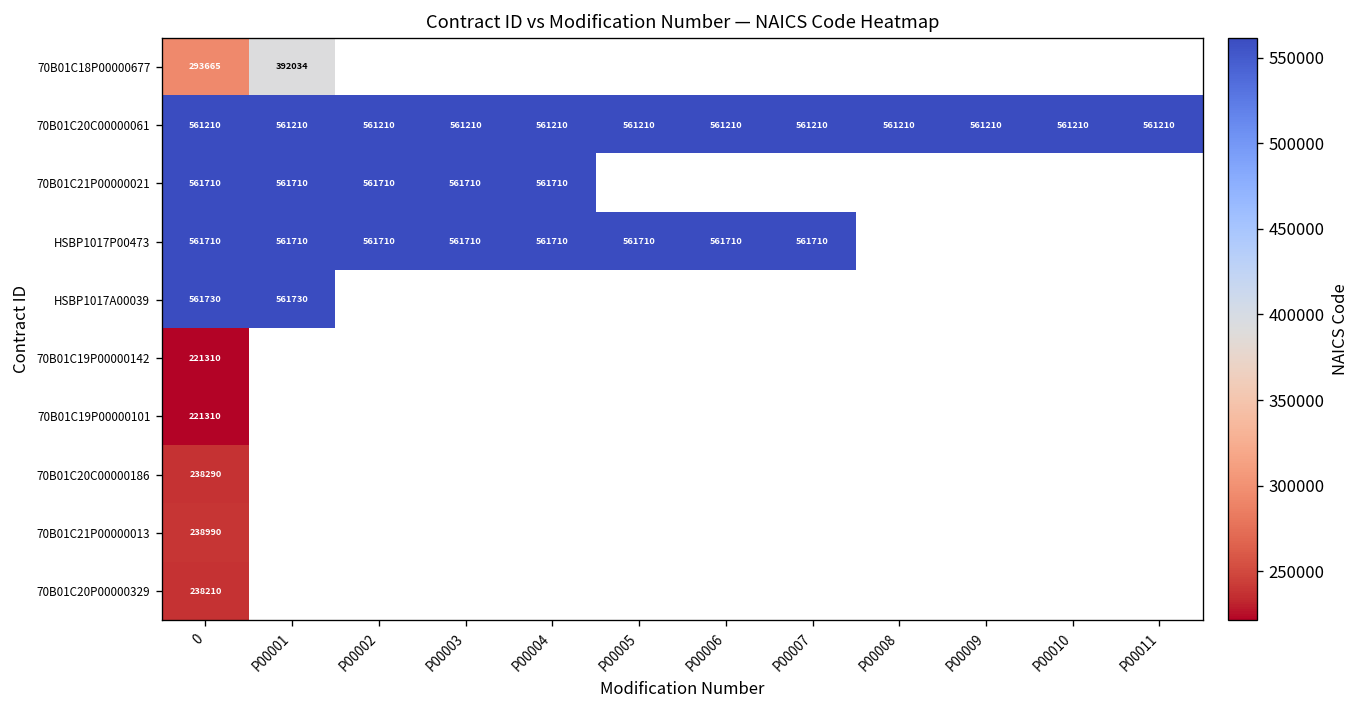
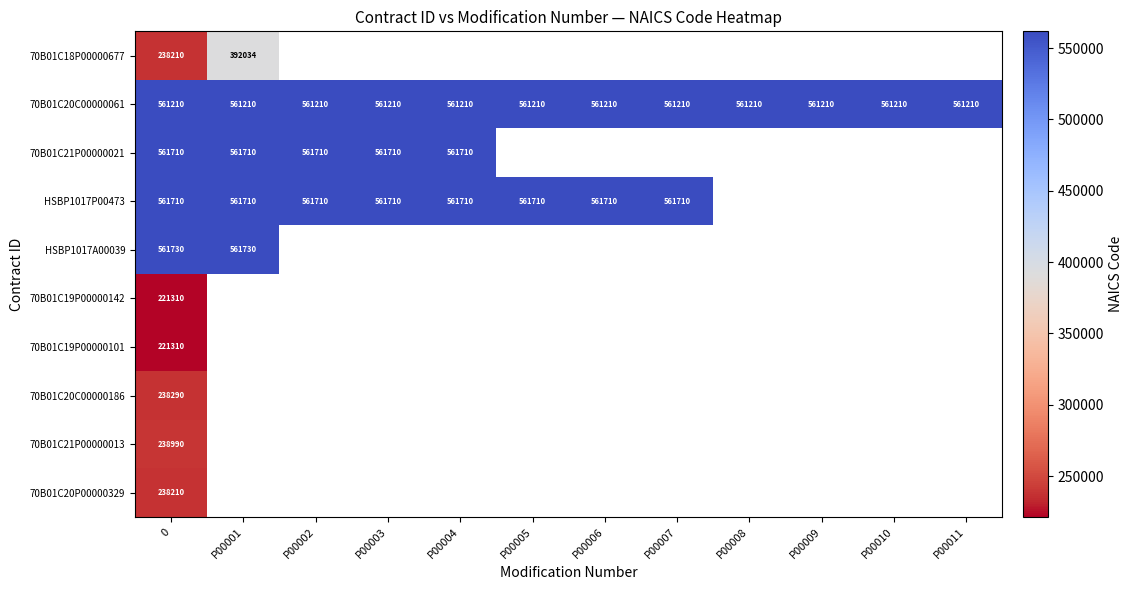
70B01C18P00000677, 0: 293665 -> 238210
